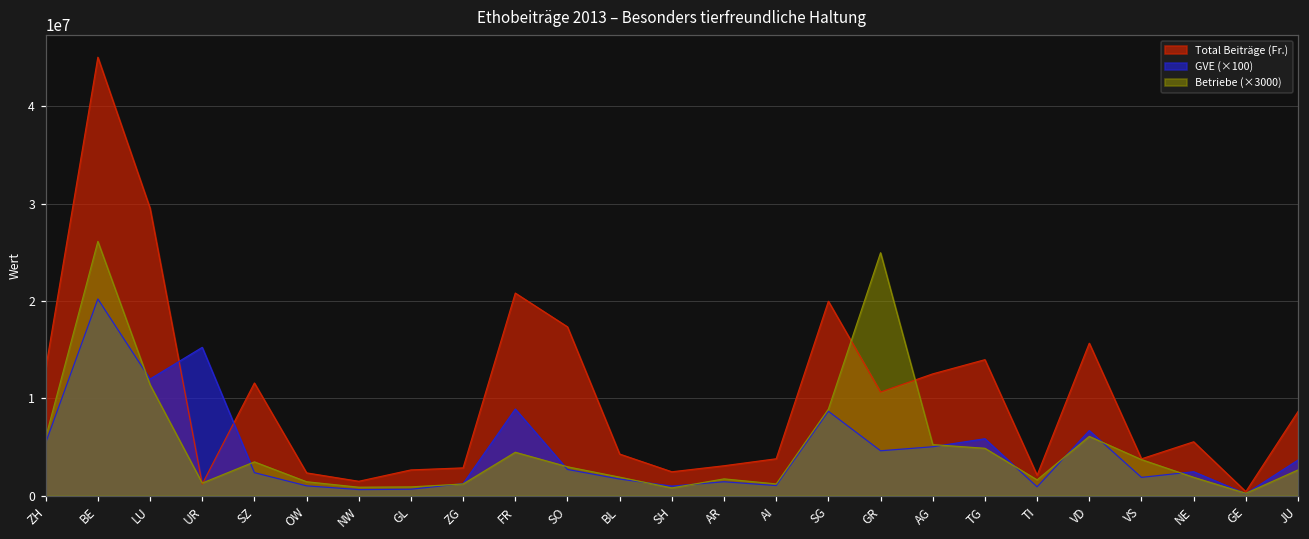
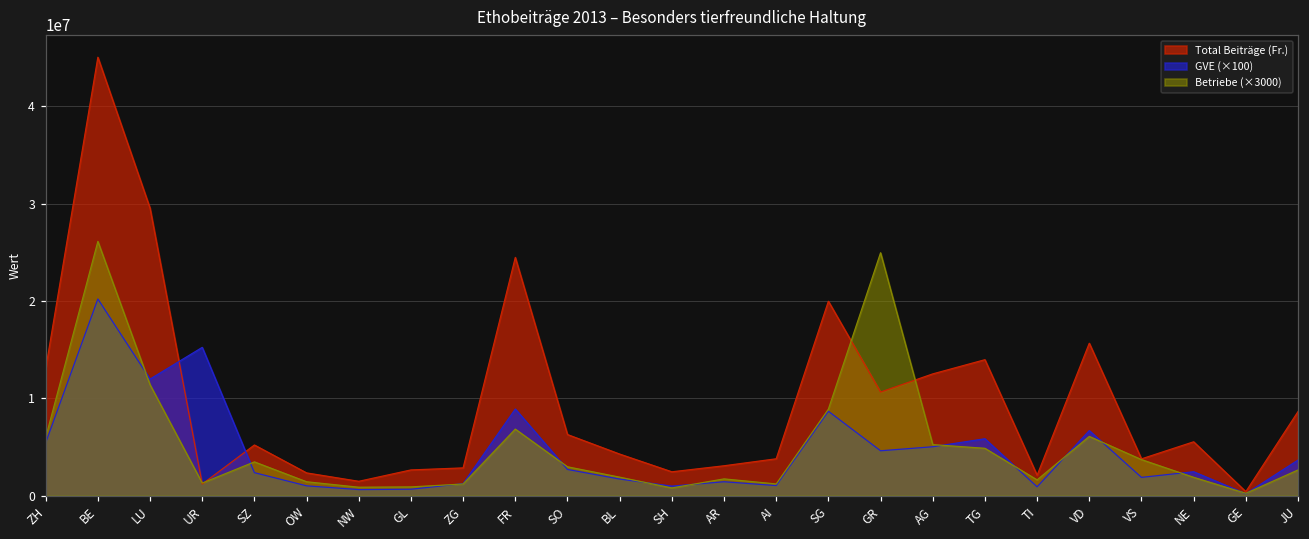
Total Beiträge (Fr.), SZ: 12000000 -> 5000000
Total Beiträge (Fr.), FR: 21000000 -> 24000000
Betriebe (×3000), FR: 4000000 -> 7000000
Total Beiträge (Fr.), SO: 17000000 -> 6000000
